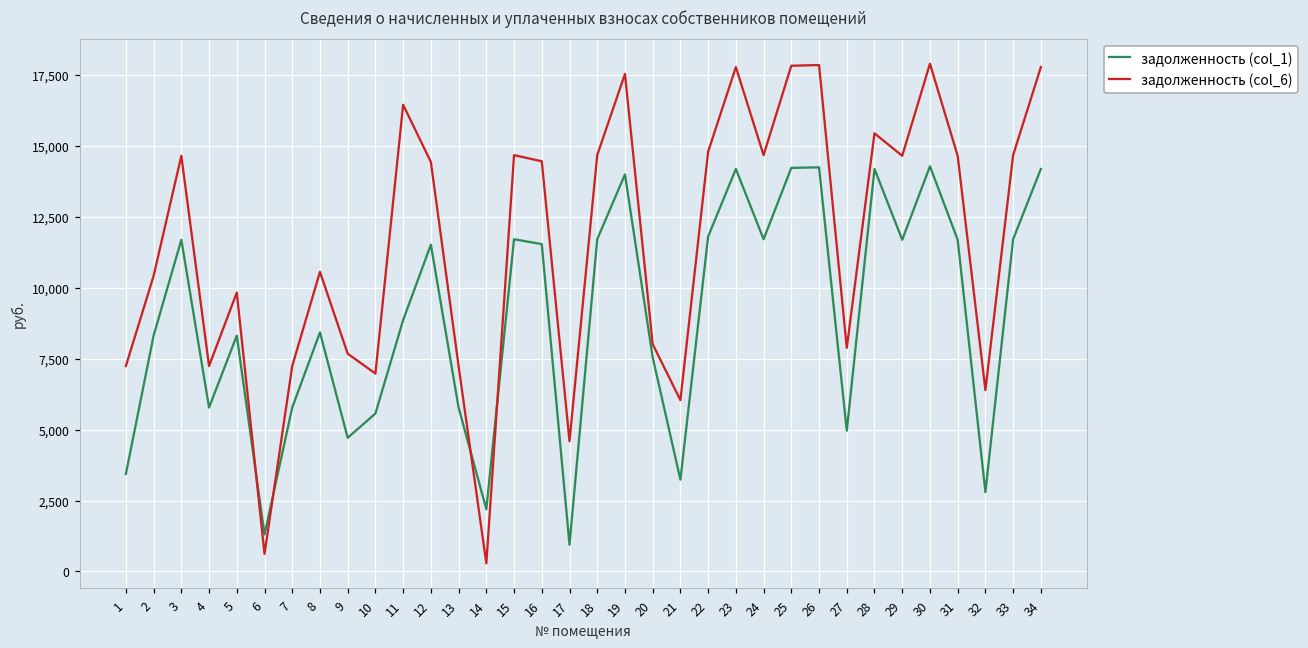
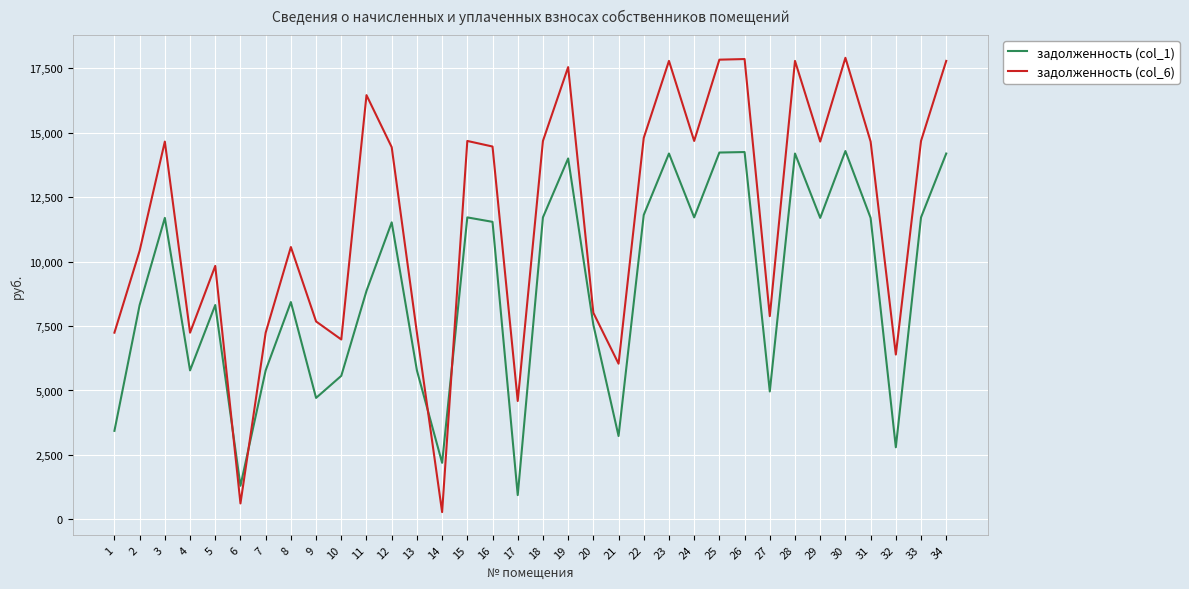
задолженность (col_6), 28: 15,400 -> 17,800
